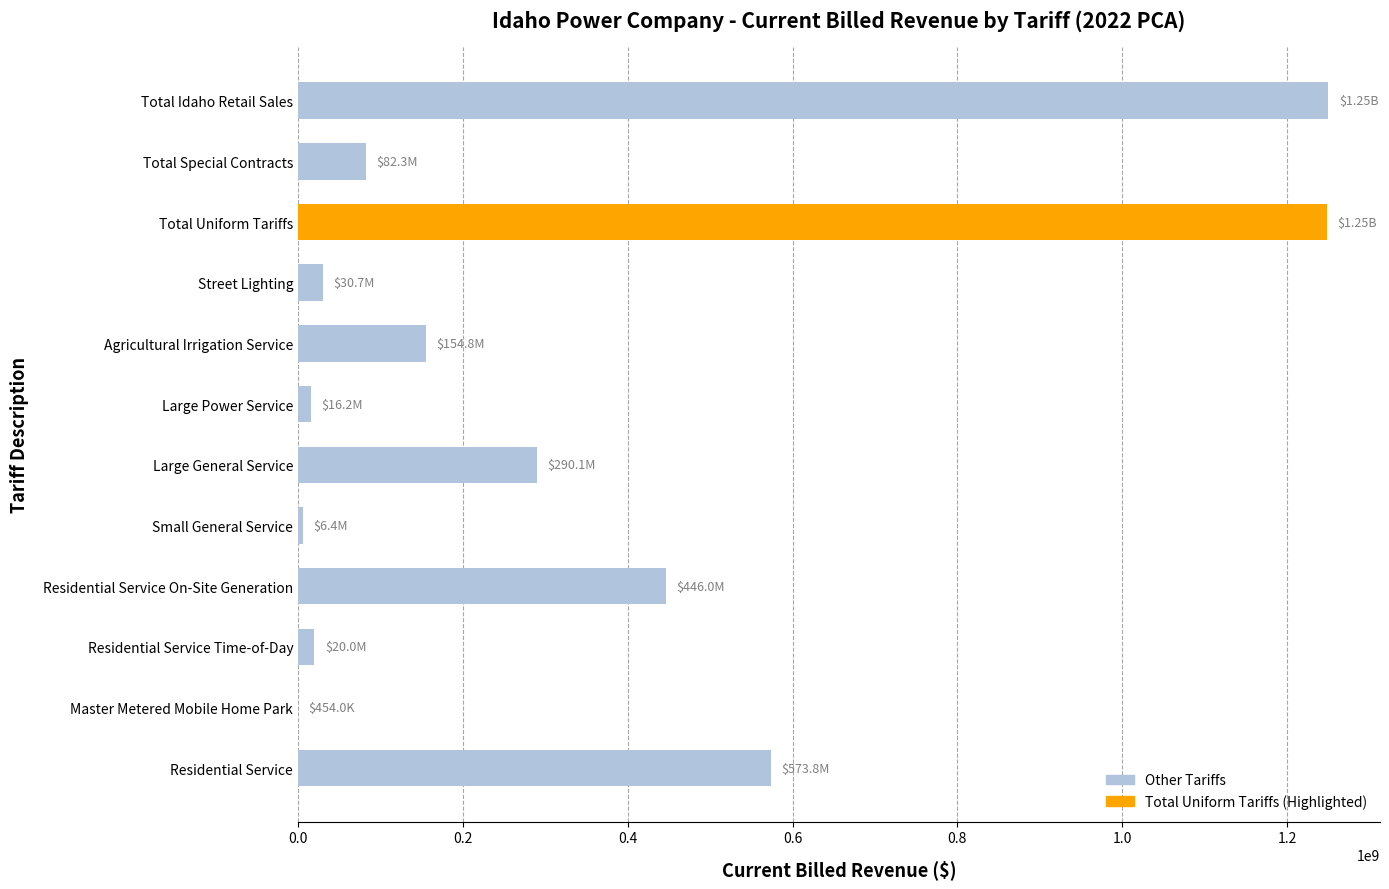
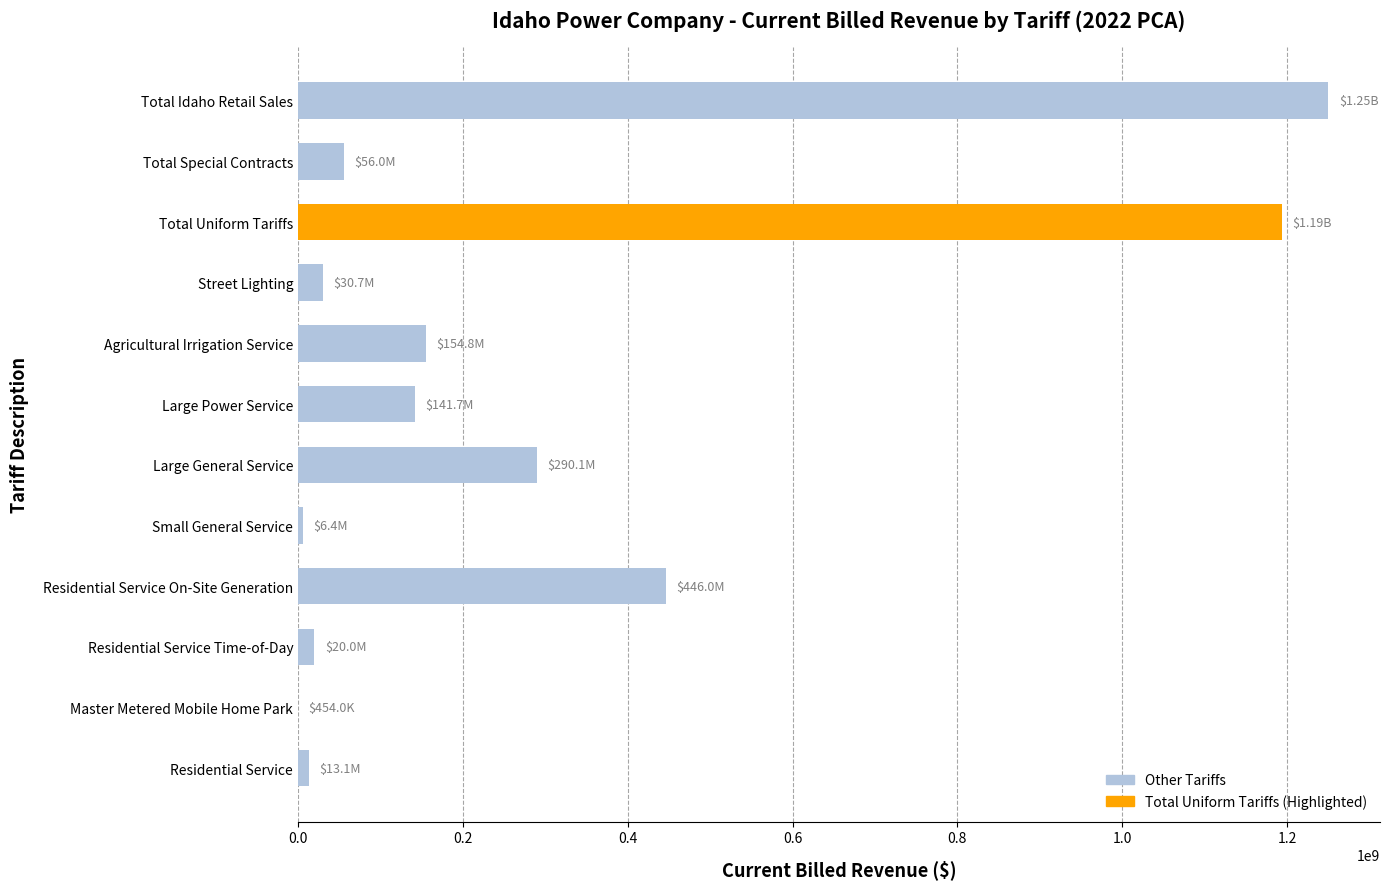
Total Special Contracts: $82.3M -> $56.0M
Total Uniform Tariffs: $1.25B -> $1.19B
Large Power Service: $16.2M -> $141.7M
Residential Service: $573.8M -> $13.1M
